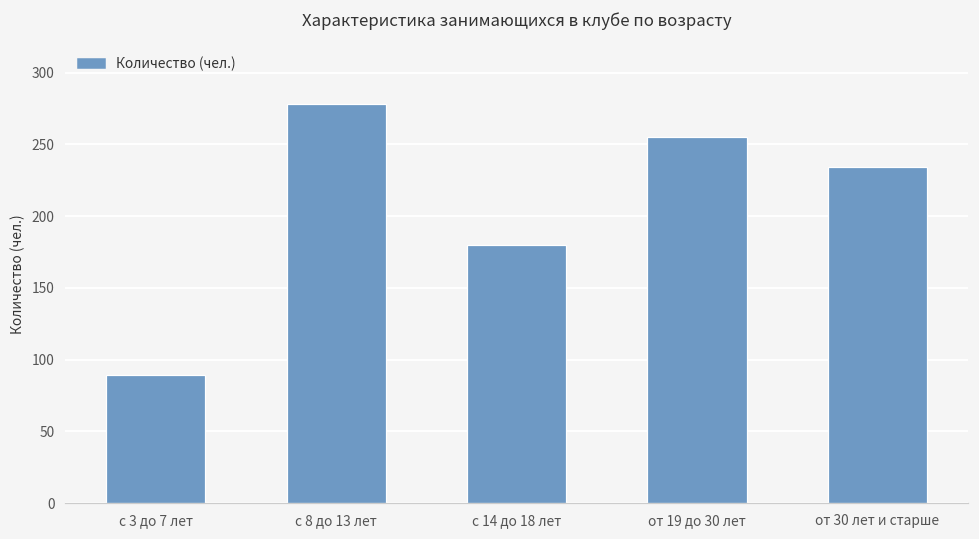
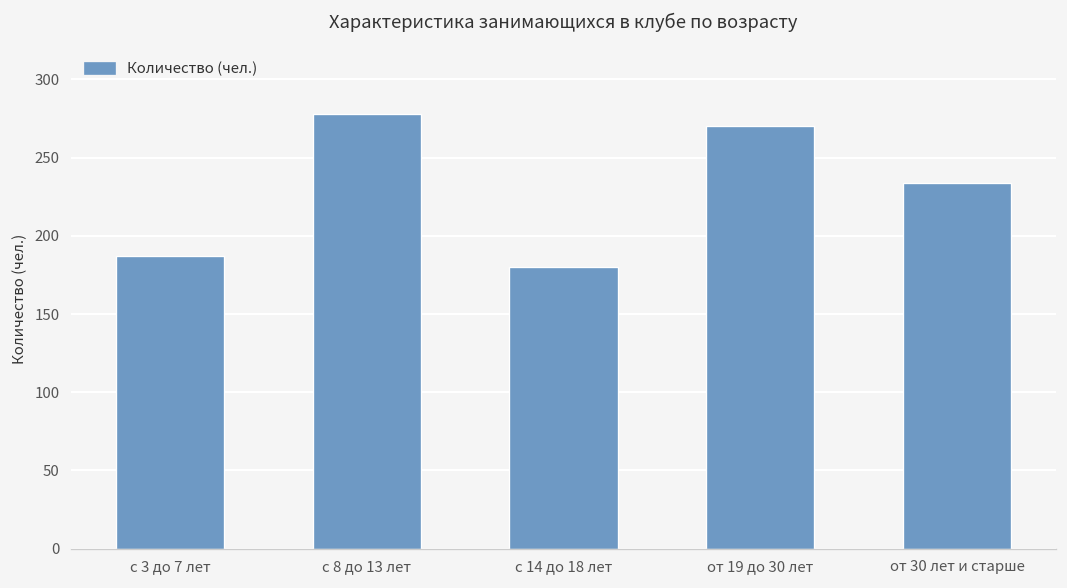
с 3 до 7 лет: 89 -> 187
от 19 до 30 лет: 255 -> 270
